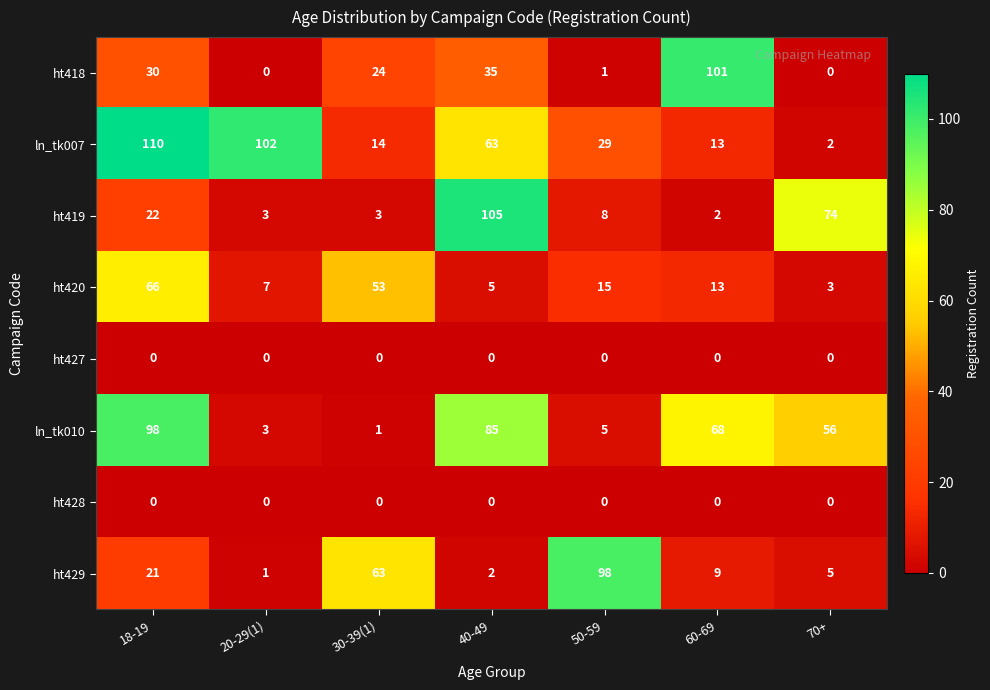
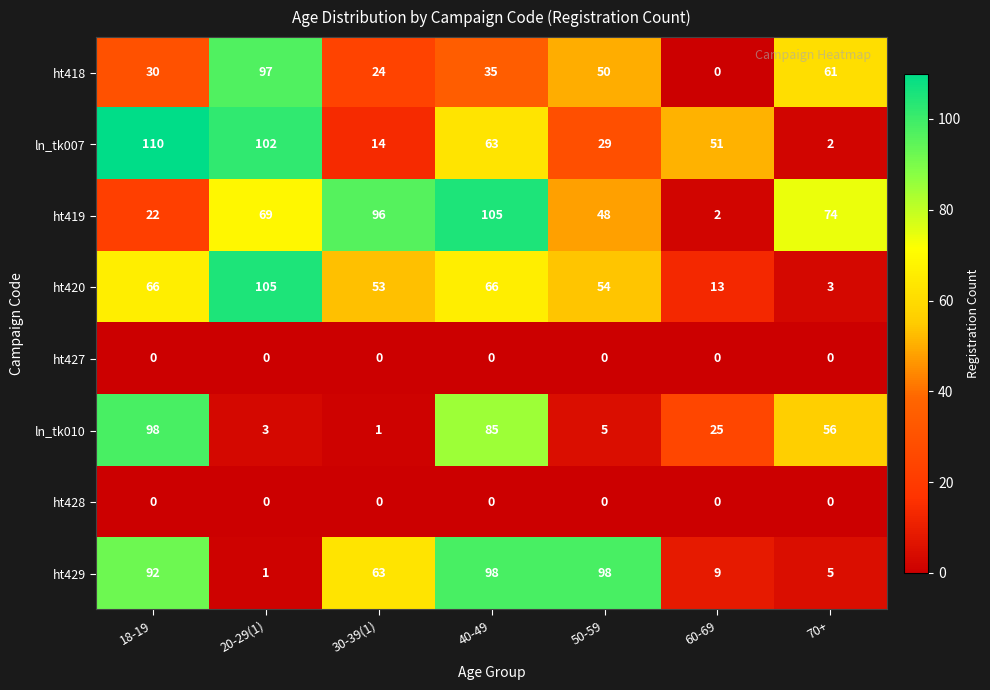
ht418, 20-29(1): 0 -> 97
ht418, 50-59: 1 -> 50
ht418, 60-69: 101 -> 0
ht418, 70+: 0 -> 61
ln_tk007, 60-69: 13 -> 51
ht419, 20-29(1): 3 -> 69
ht419, 30-39(1): 3 -> 96
ht419, 50-59: 8 -> 48
ht420, 20-29(1): 7 -> 105
ht420, 40-49: 5 -> 66
ht420, 50-59: 15 -> 54
ln_tk010, 60-69: 68 -> 25
ht429, 18-19: 21 -> 92
ht429, 40-49: 2 -> 98
